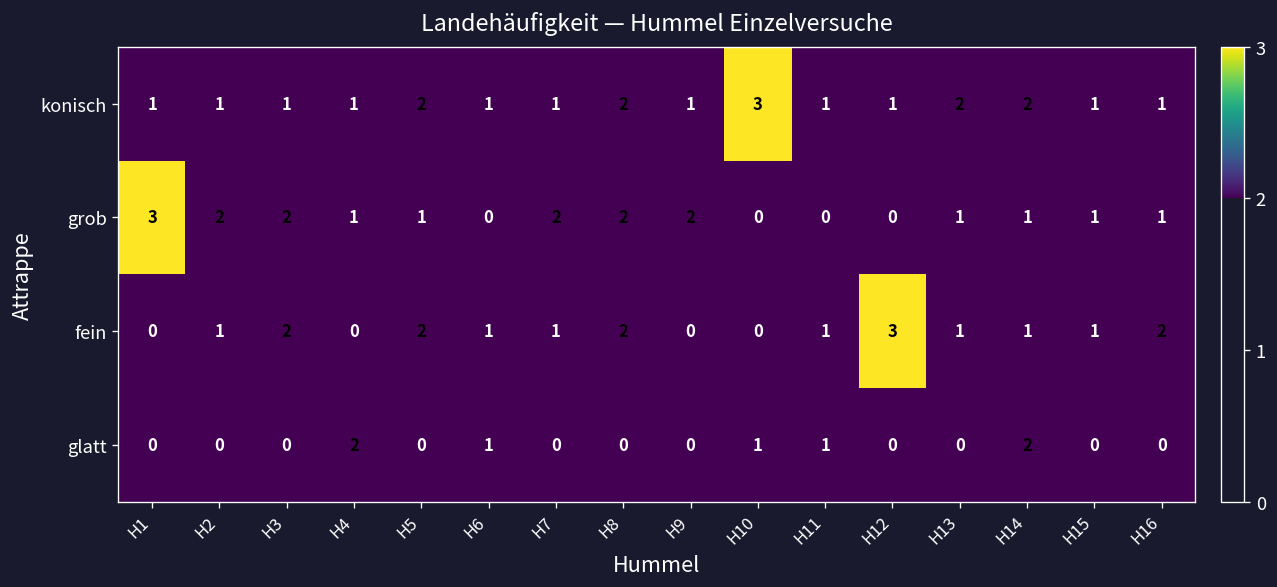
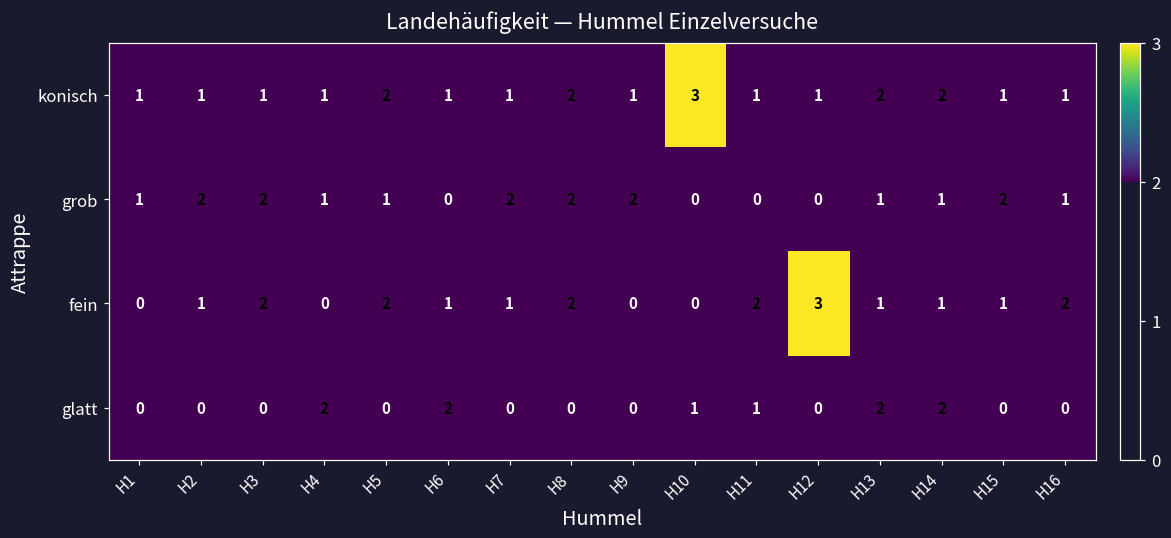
grob, H1: 3 -> 1
grob, H15: 1 -> 2
fein, H11: 1 -> 2
glatt, H6: 1 -> 2
glatt, H13: 0 -> 2
